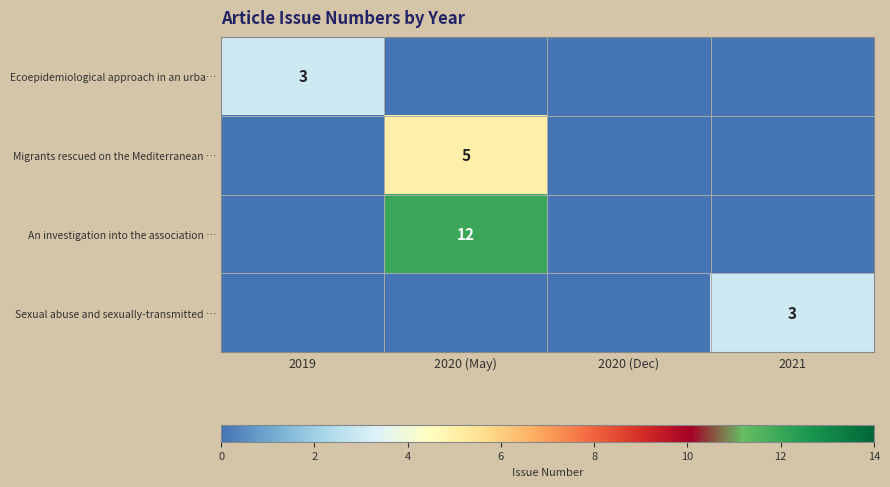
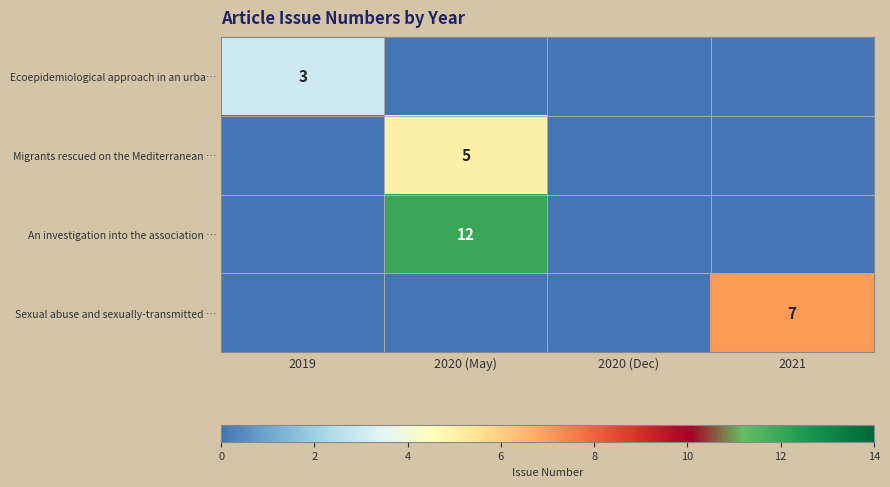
Sexual abuse and sexually-transmitted …, 2021: 3 -> 7
